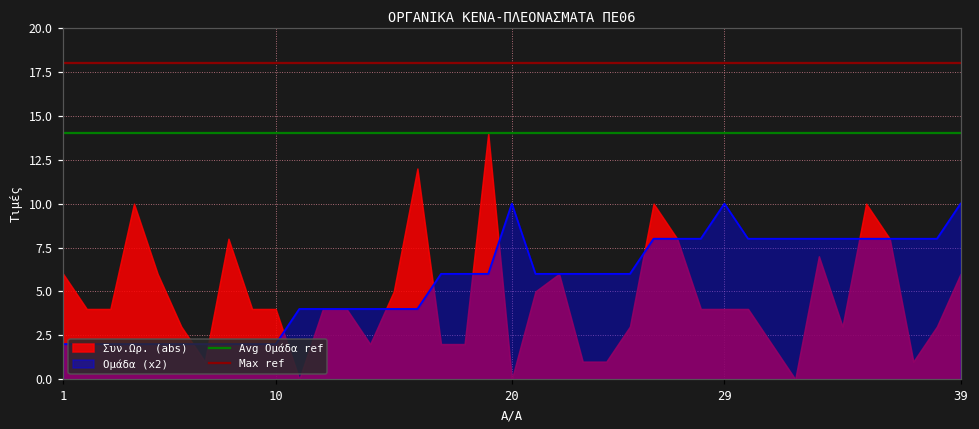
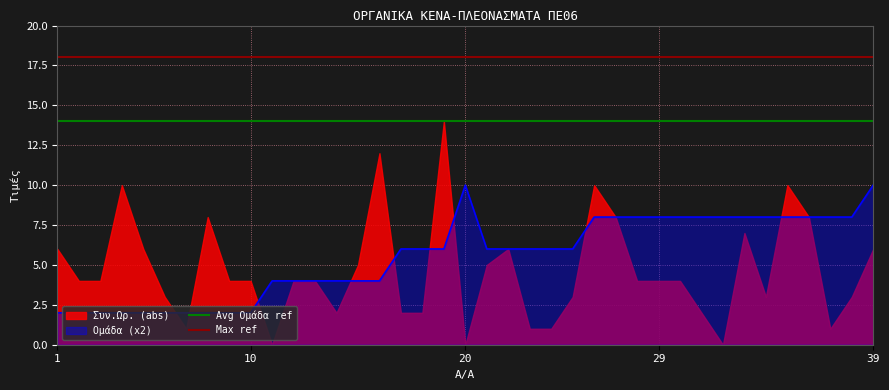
Ομάδα (x2), 29: 10.0 -> 8.0
